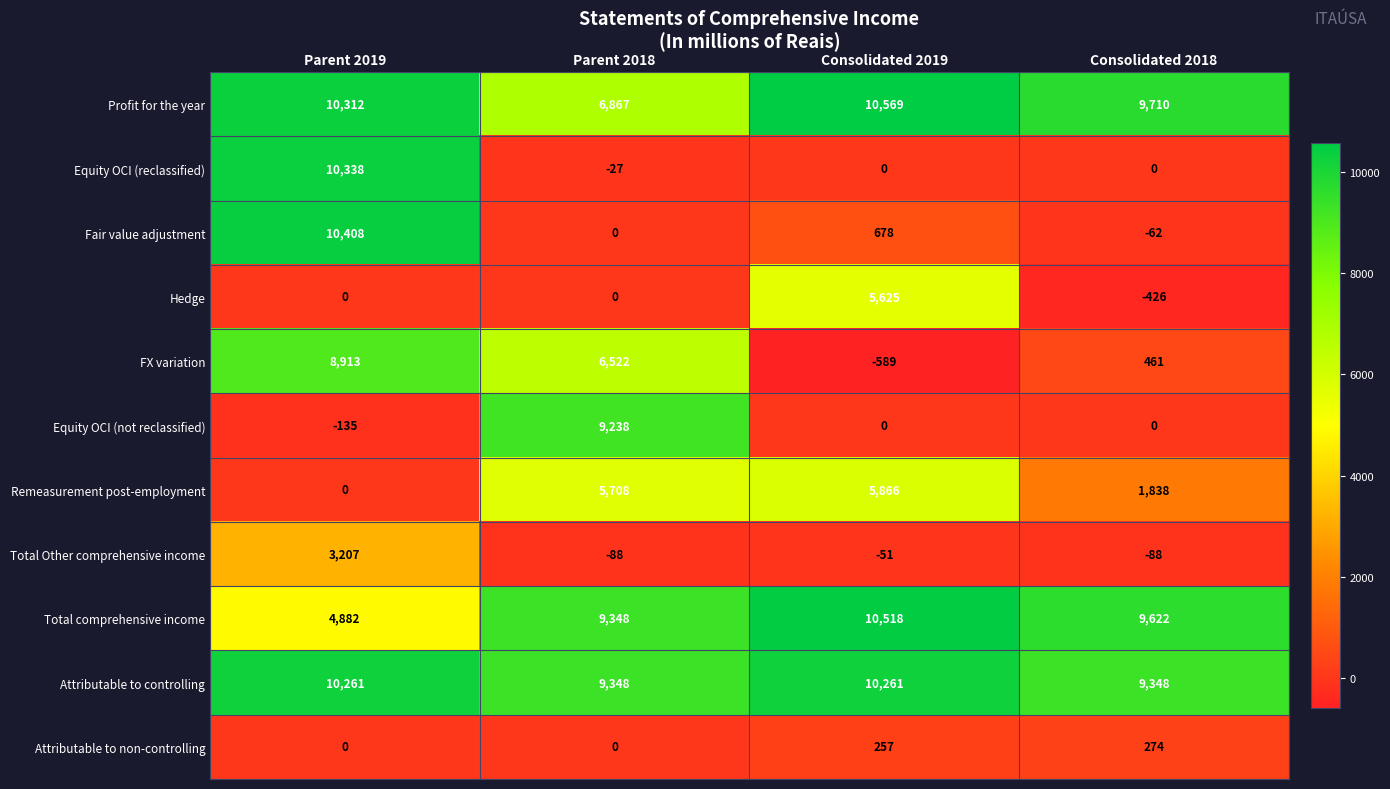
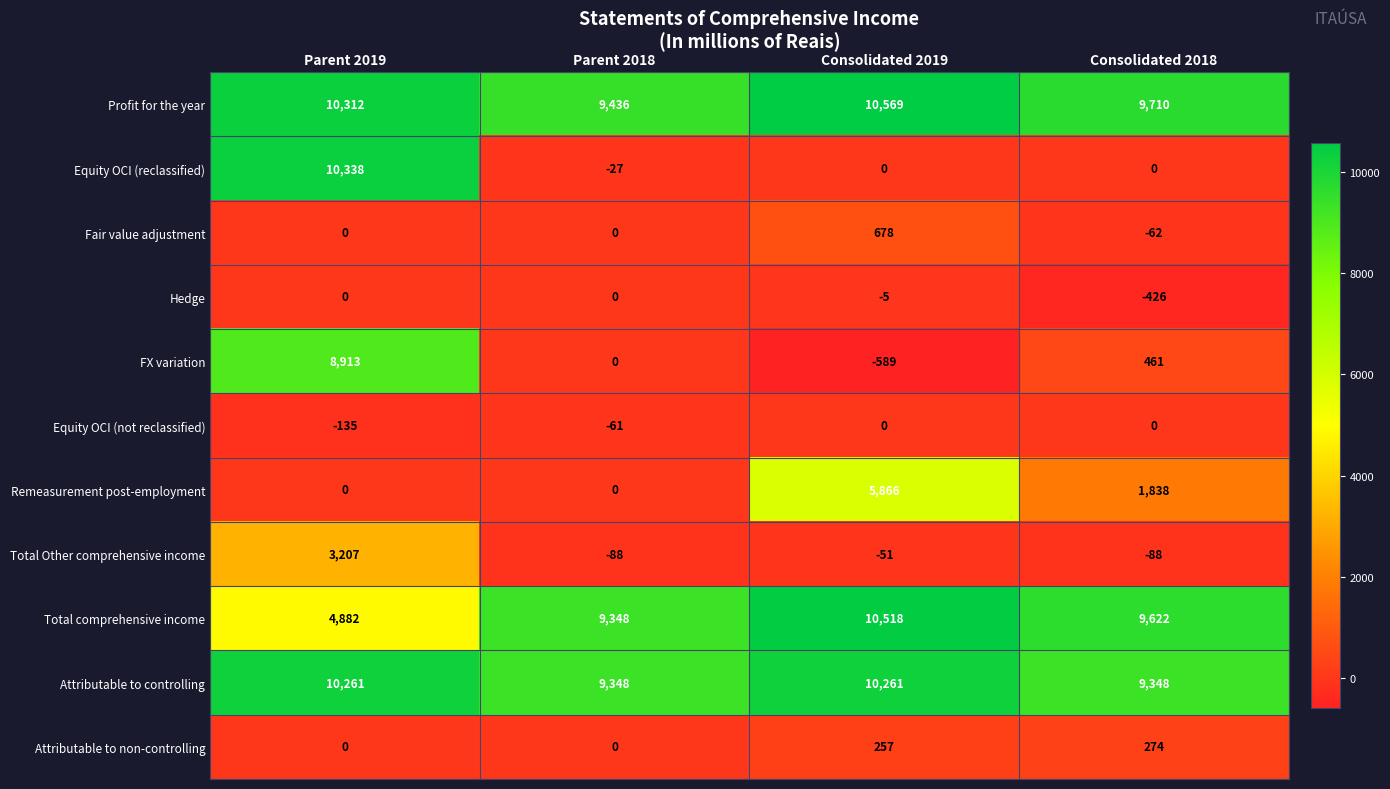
Profit for the year, Parent 2018: 6,867 -> 9,436
Fair value adjustment, Parent 2019: 10,408 -> 0
Hedge, Consolidated 2019: 5,625 -> -5
FX variation, Parent 2018: 6,522 -> 0
Equity OCI (not reclassified), Parent 2018: 9,238 -> -61
Remeasurement post-employment, Parent 2018: 5,708 -> 0
